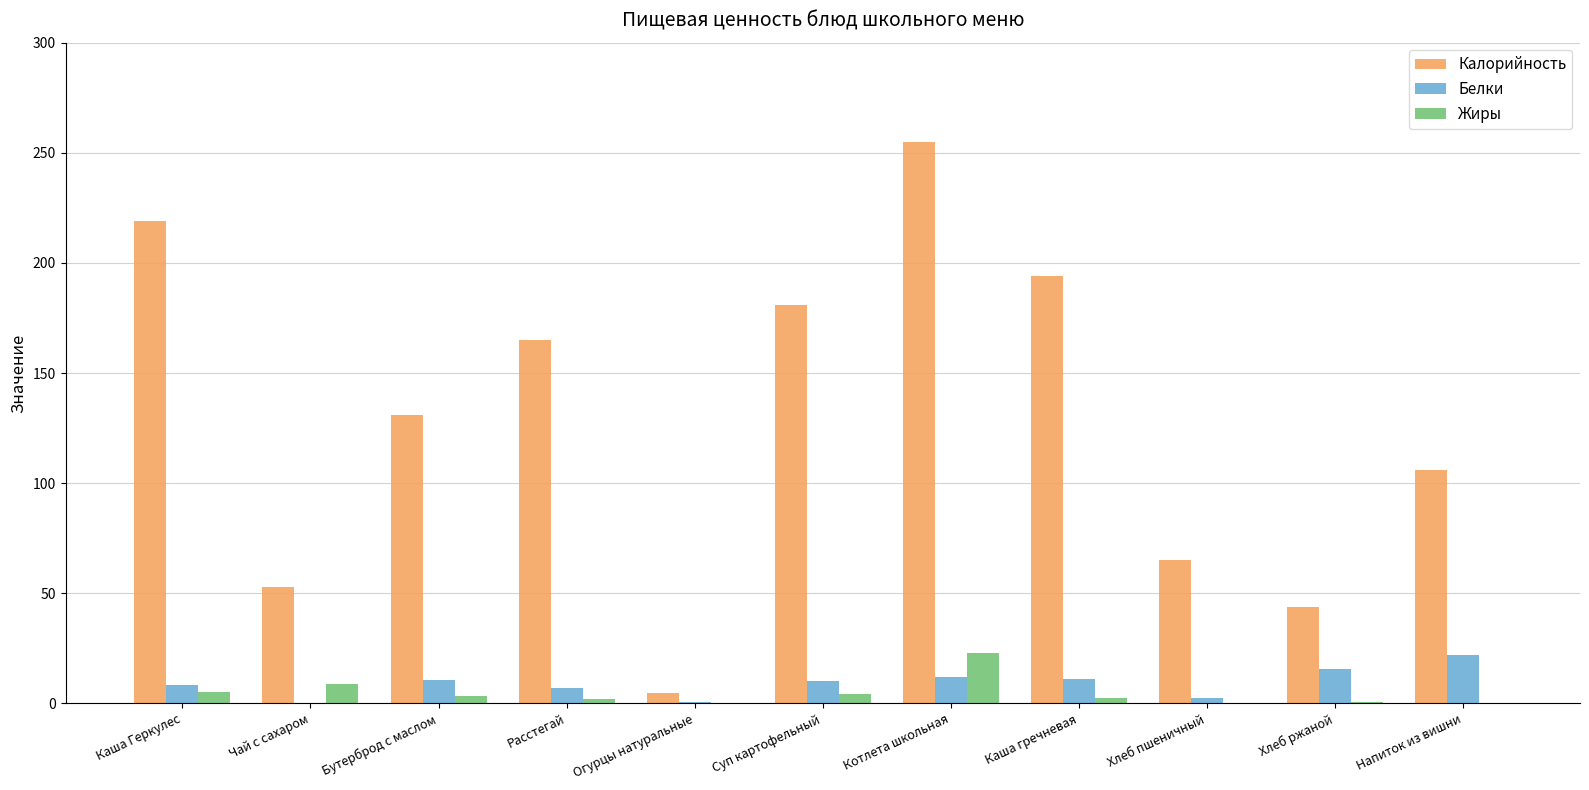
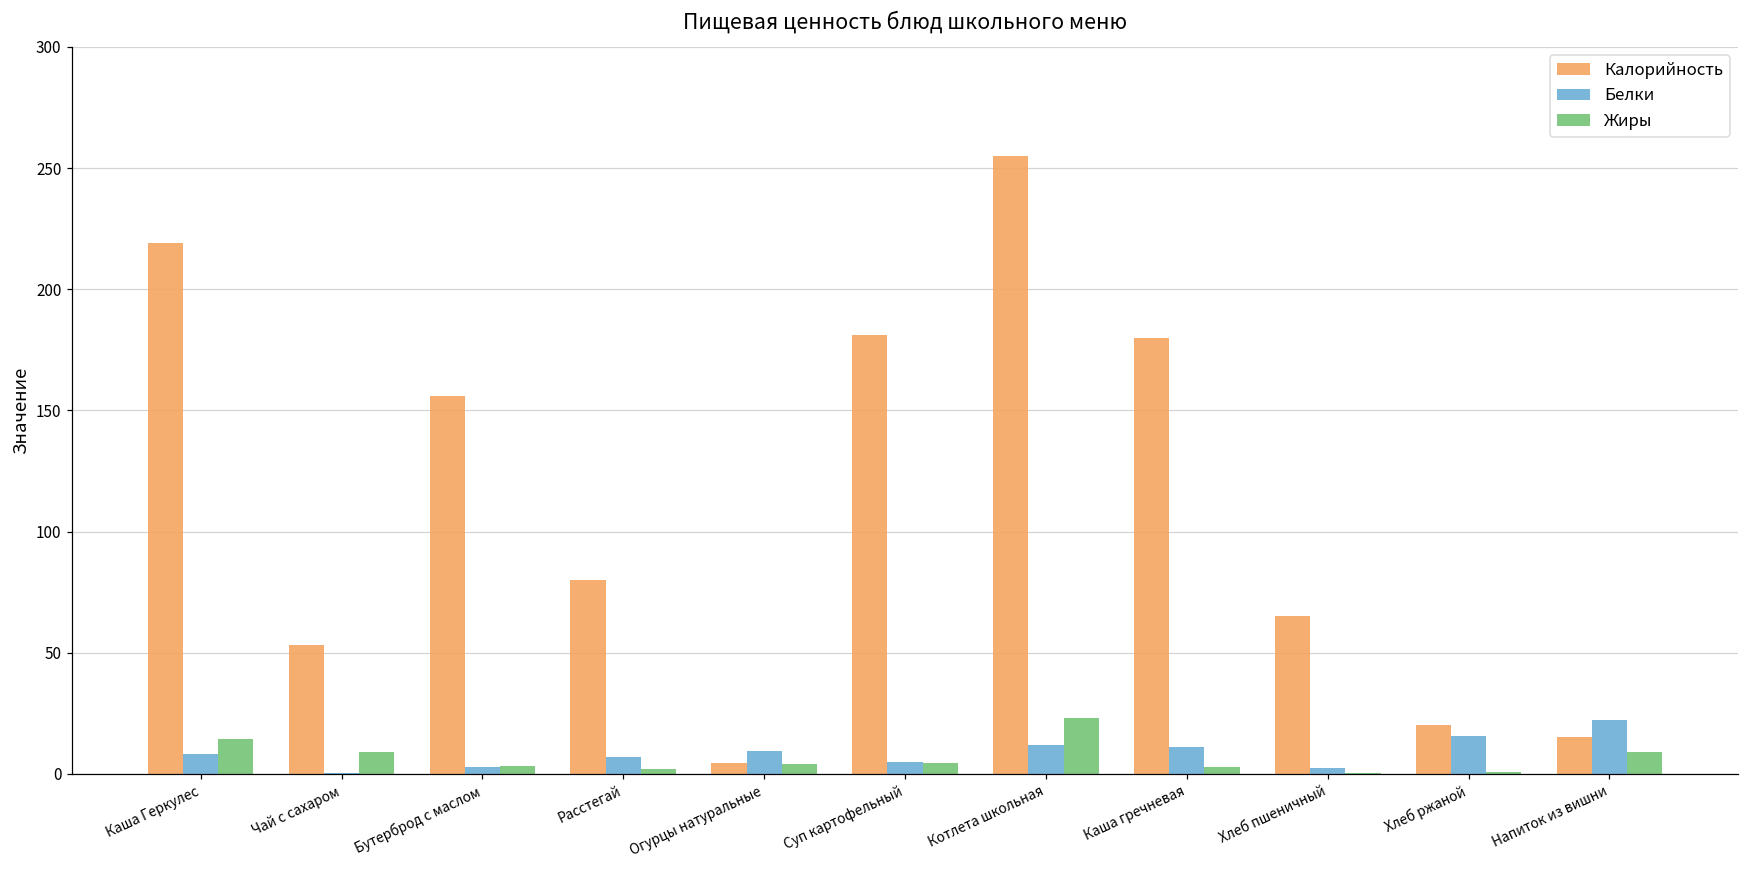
Жиры, Каша Геркулес: 5 -> 14
Калорийность, Бутерброд с маслом: 131 -> 156
Белки, Бутерброд с маслом: 11 -> 3
Калорийность, Расстегай: 165 -> 80
Белки, Огурцы натуральные: 0 -> 9
Жиры, Огурцы натуральные: 0 -> 4
Белки, Суп картофельный: 10 -> 5
Калорийность, Каша гречневая: 194 -> 180
Калорийность, Хлеб ржаной: 44 -> 20
Калорийность, Напиток из вишни: 106 -> 15
Жиры, Напиток из вишни: 0 -> 9
